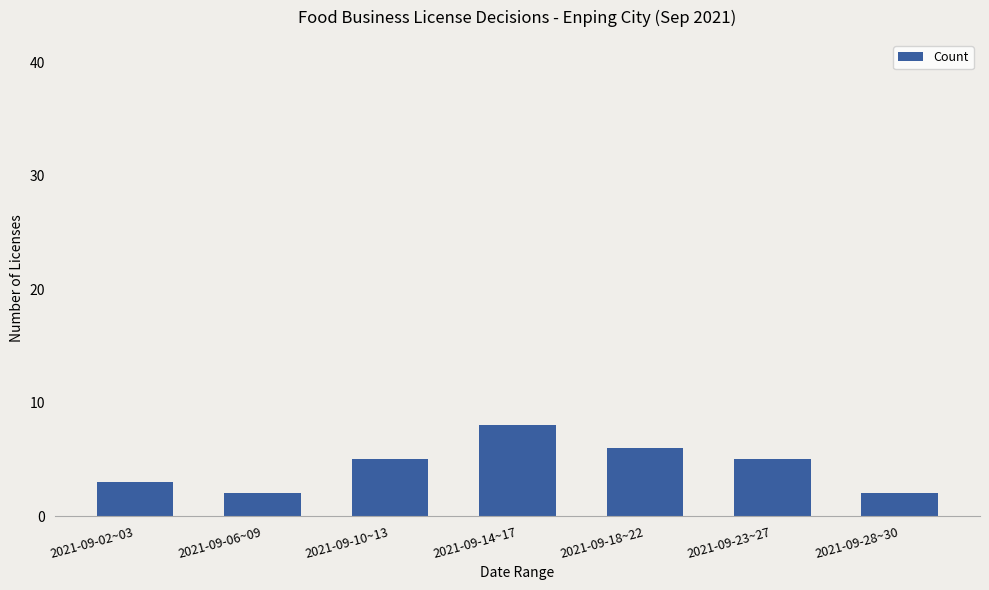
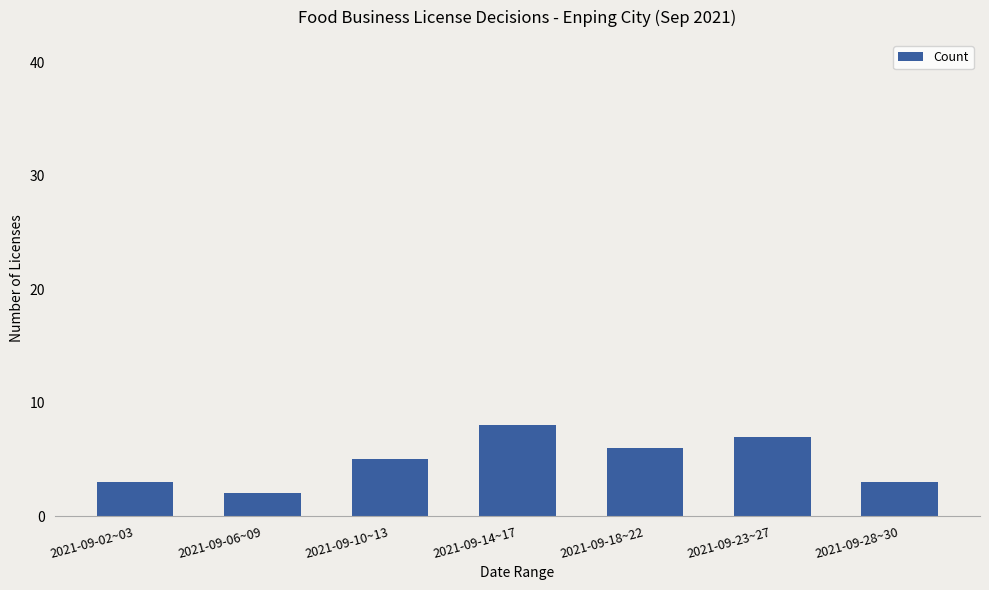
2021-09-23~27: 5 -> 7
2021-09-28~30: 2 -> 3
